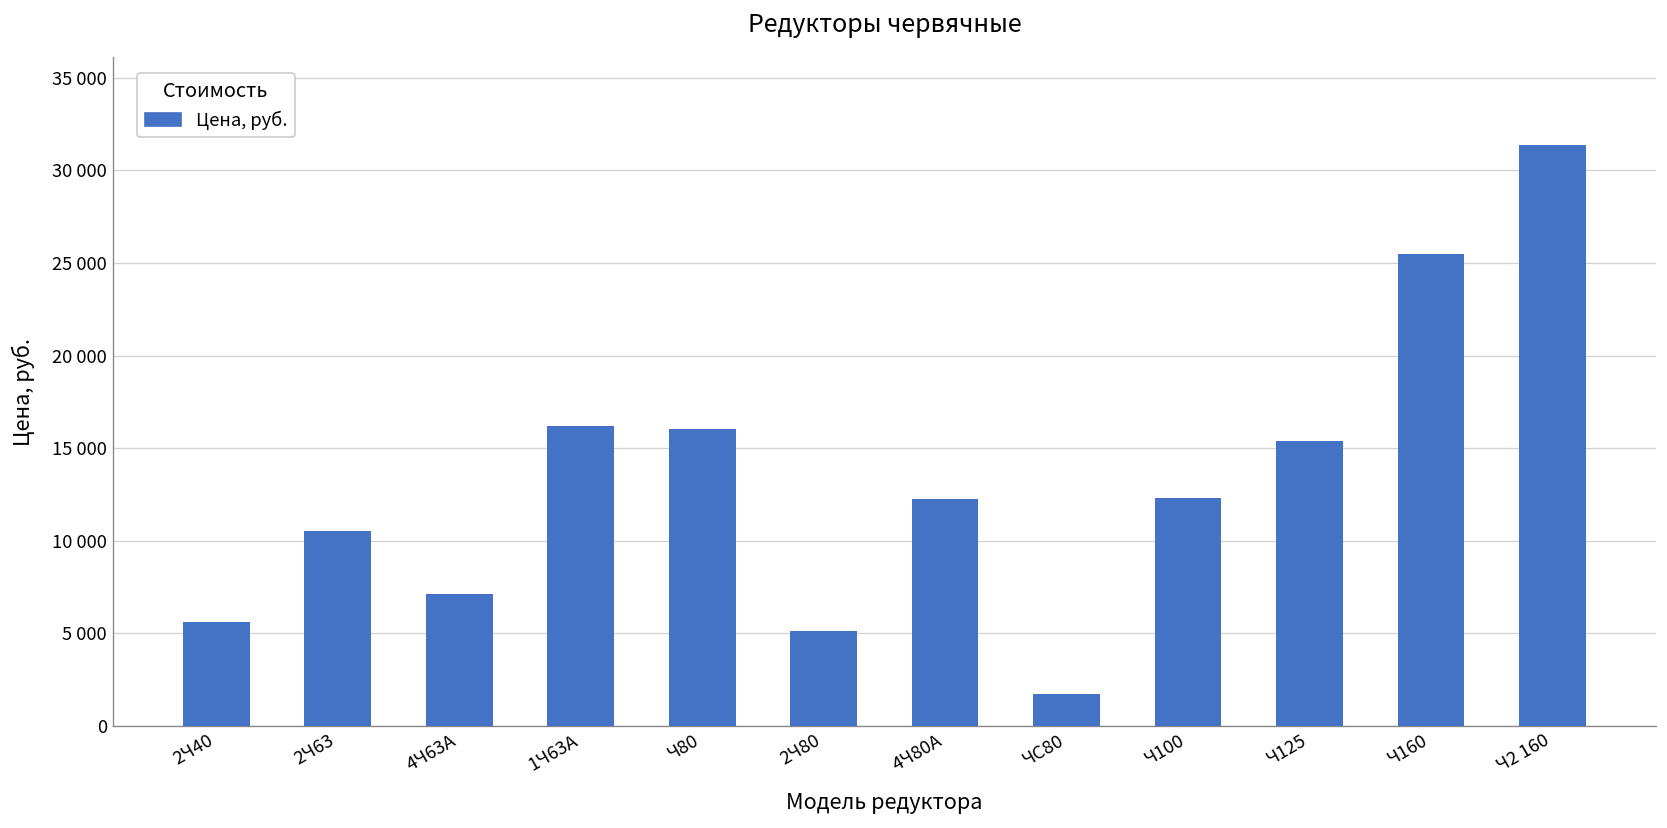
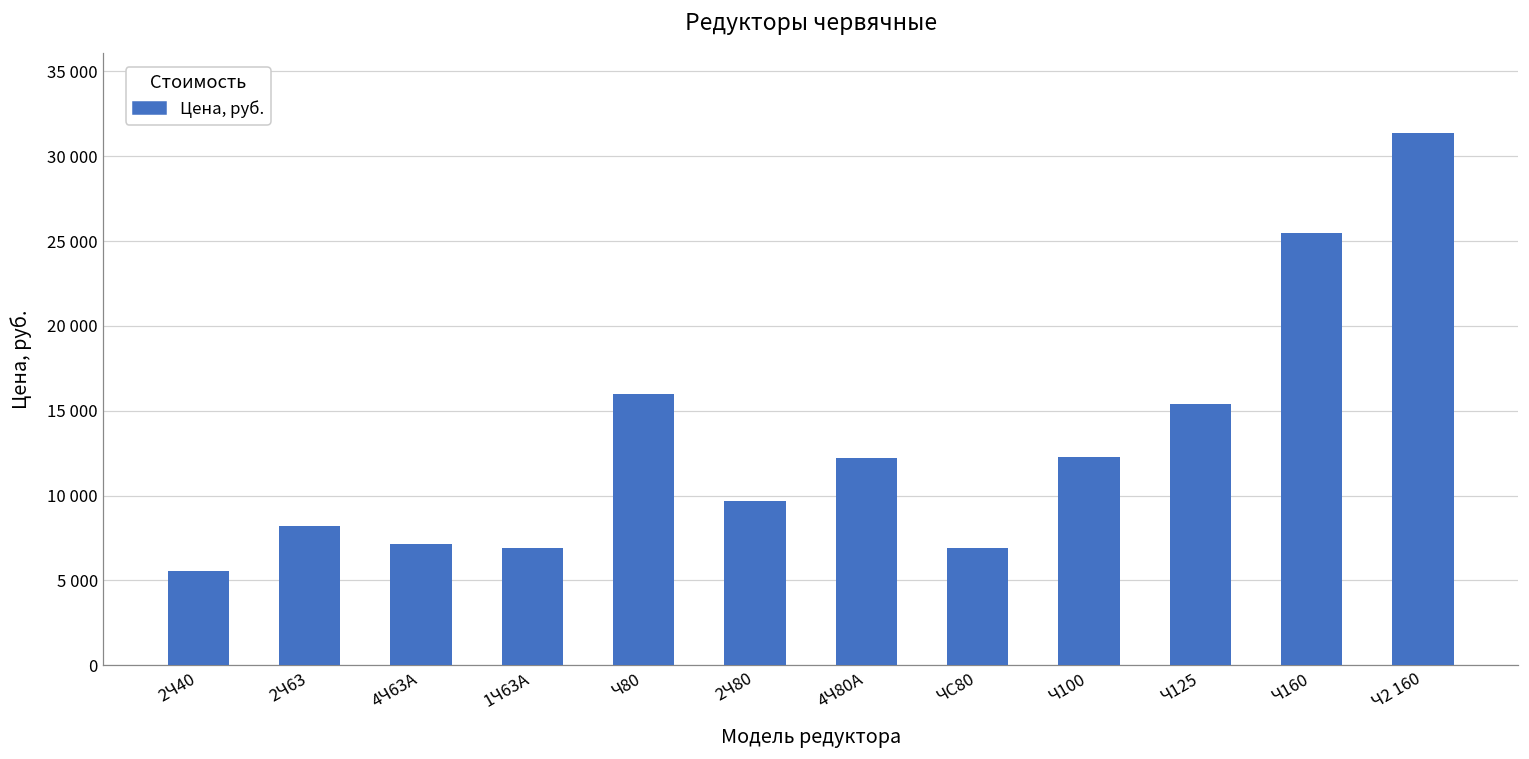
2Ч63: 10500 -> 8200
1Ч63А: 16200 -> 6900
2Ч80: 5100 -> 9700
ЧС80: 1700 -> 6900
